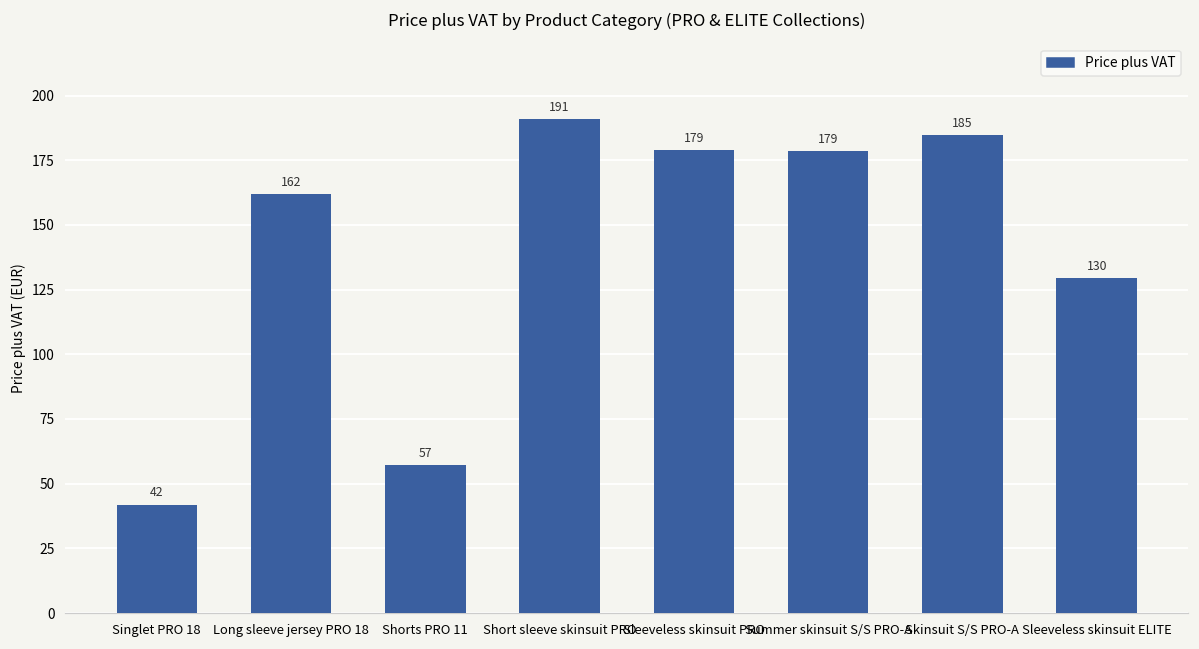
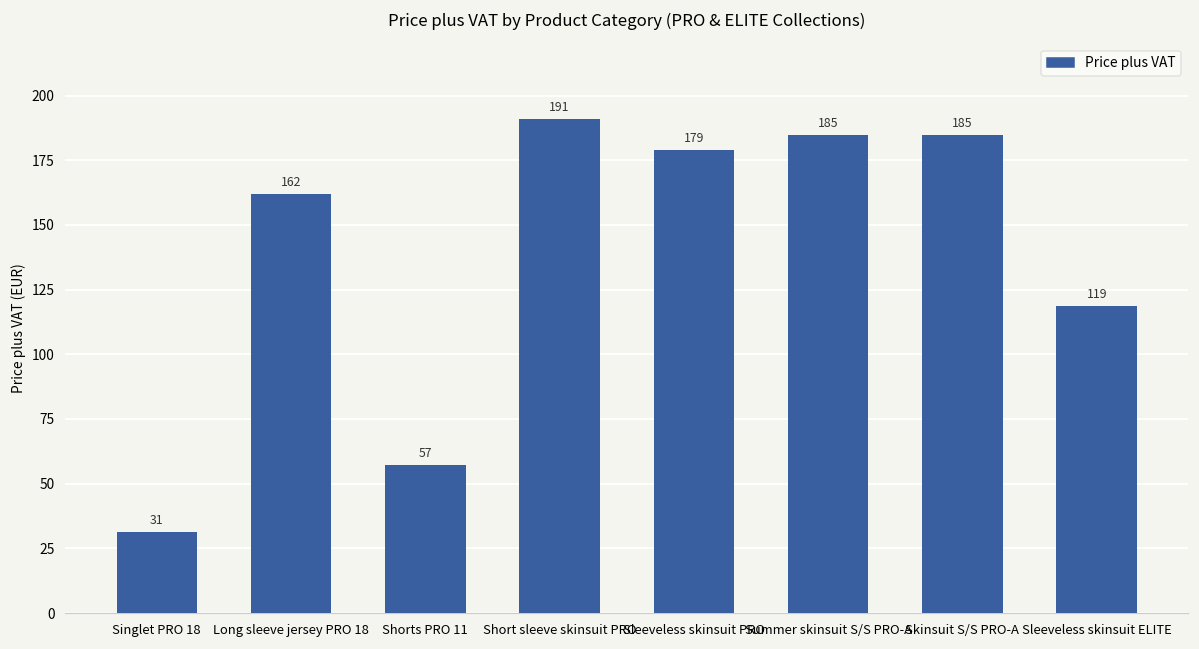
Singlet PRO 18: 42 -> 31
Summer skinsuit S/S PRO-A: 179 -> 185
Sleeveless skinsuit ELITE: 130 -> 119
